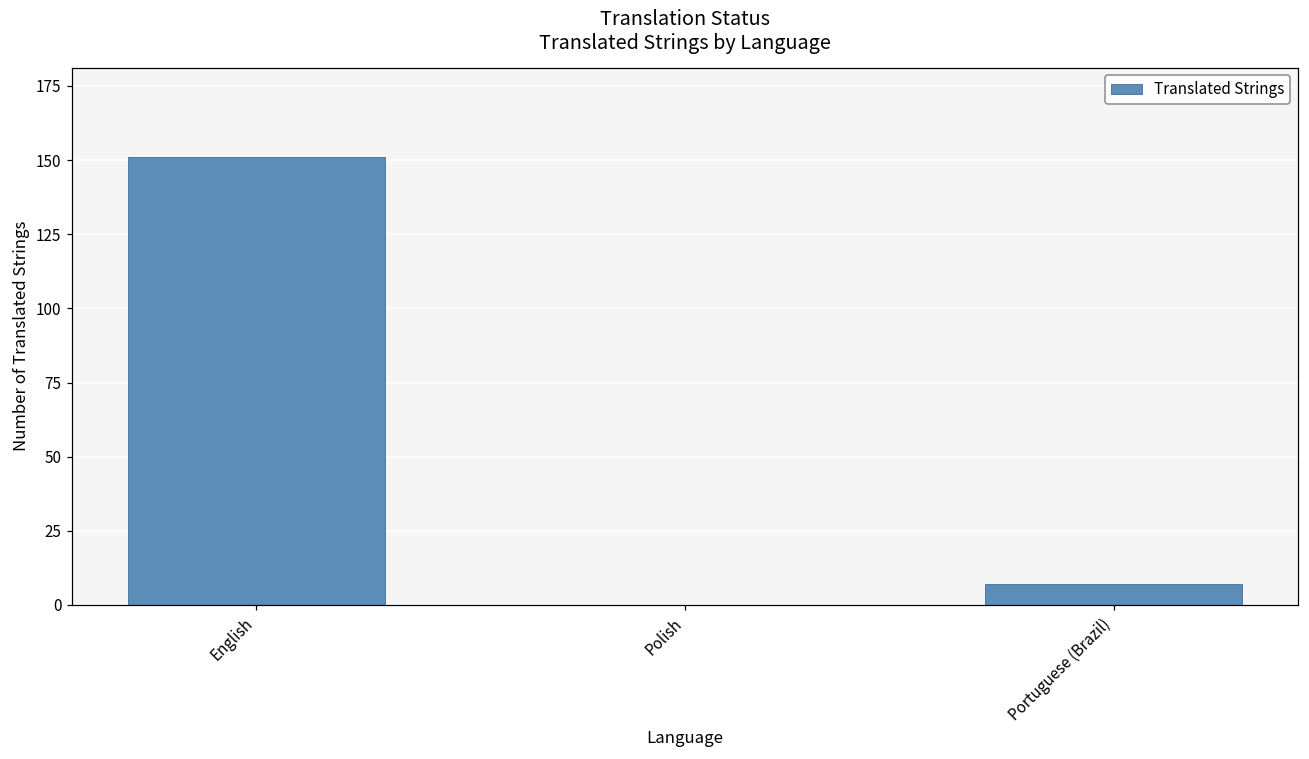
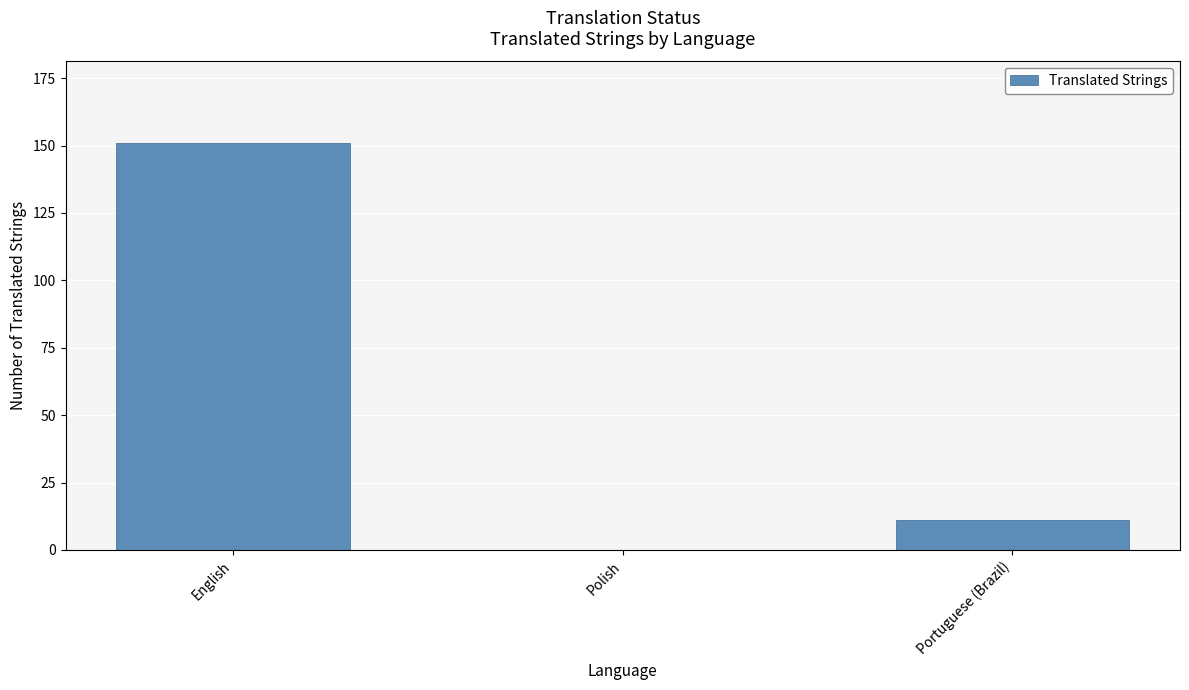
Portuguese (Brazil): 7 -> 11
